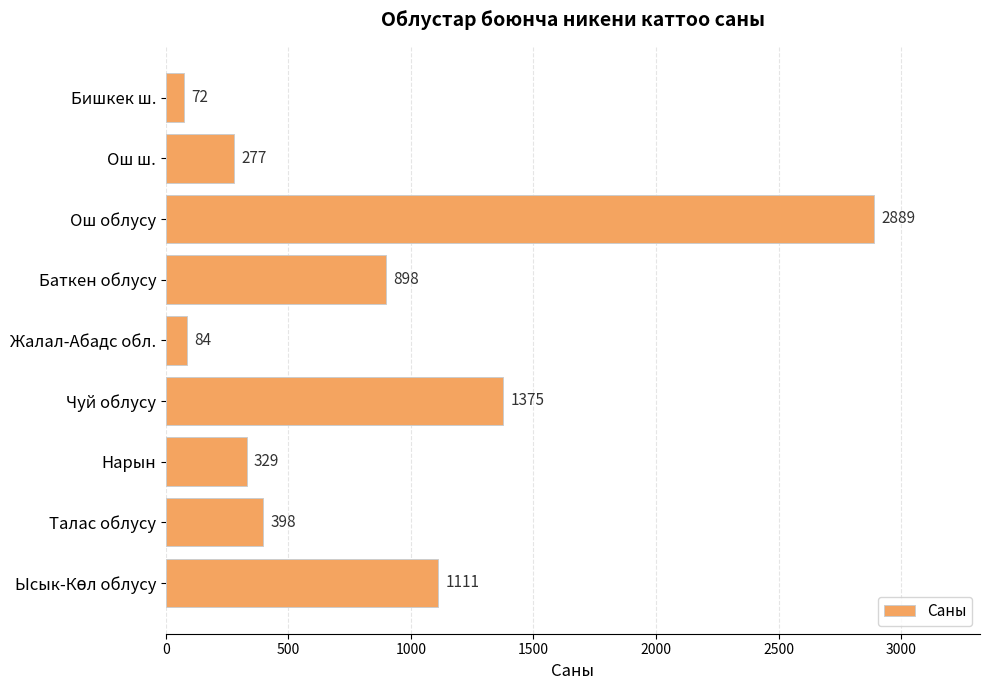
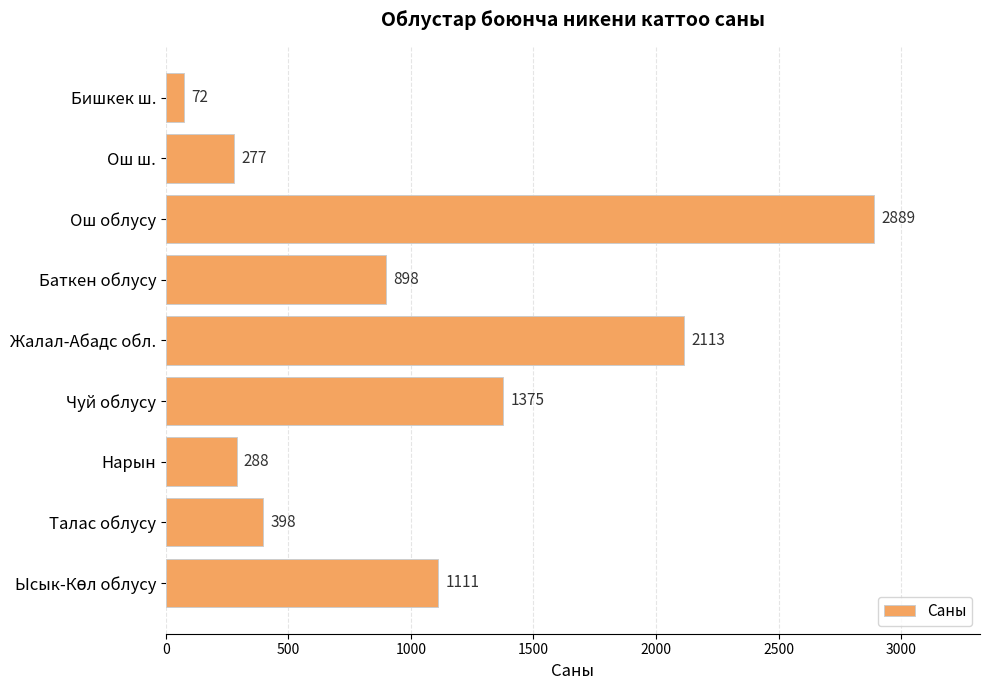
Жалал-Абадс обл.: 84 -> 2113
Нарын: 329 -> 288
